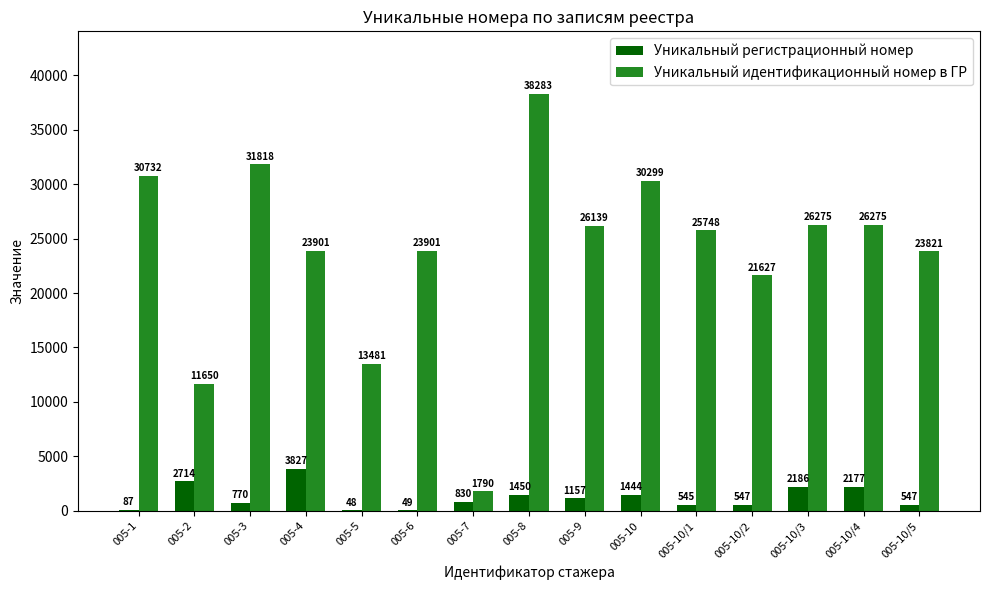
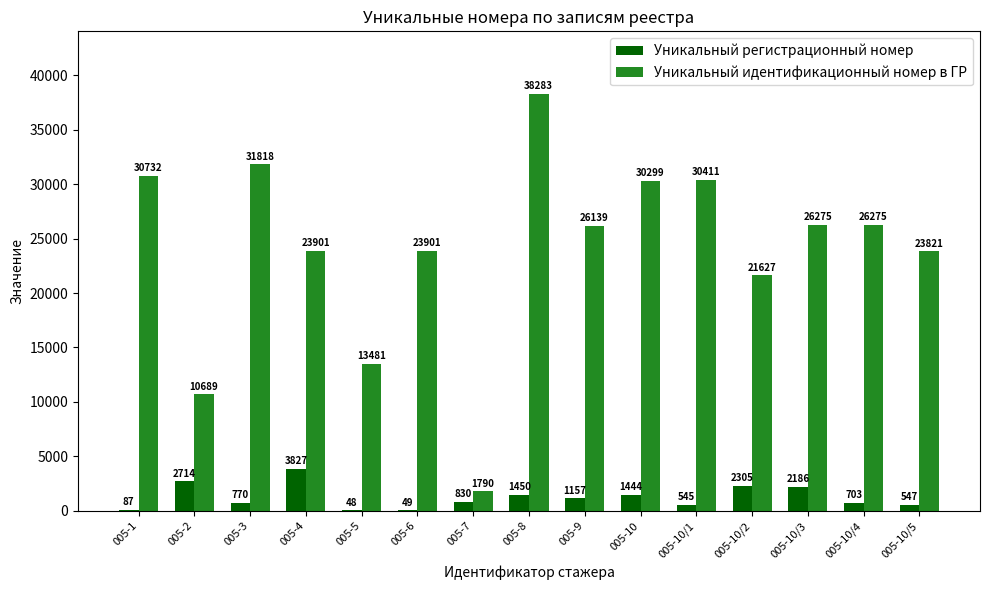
Уникальный идентификационный номер в ГР, 005-2: 11650 -> 10689
Уникальный идентификационный номер в ГР, 005-10/1: 25748 -> 30411
Уникальный регистрационный номер, 005-10/2: 547 -> 2305
Уникальный регистрационный номер, 005-10/4: 2177 -> 703
